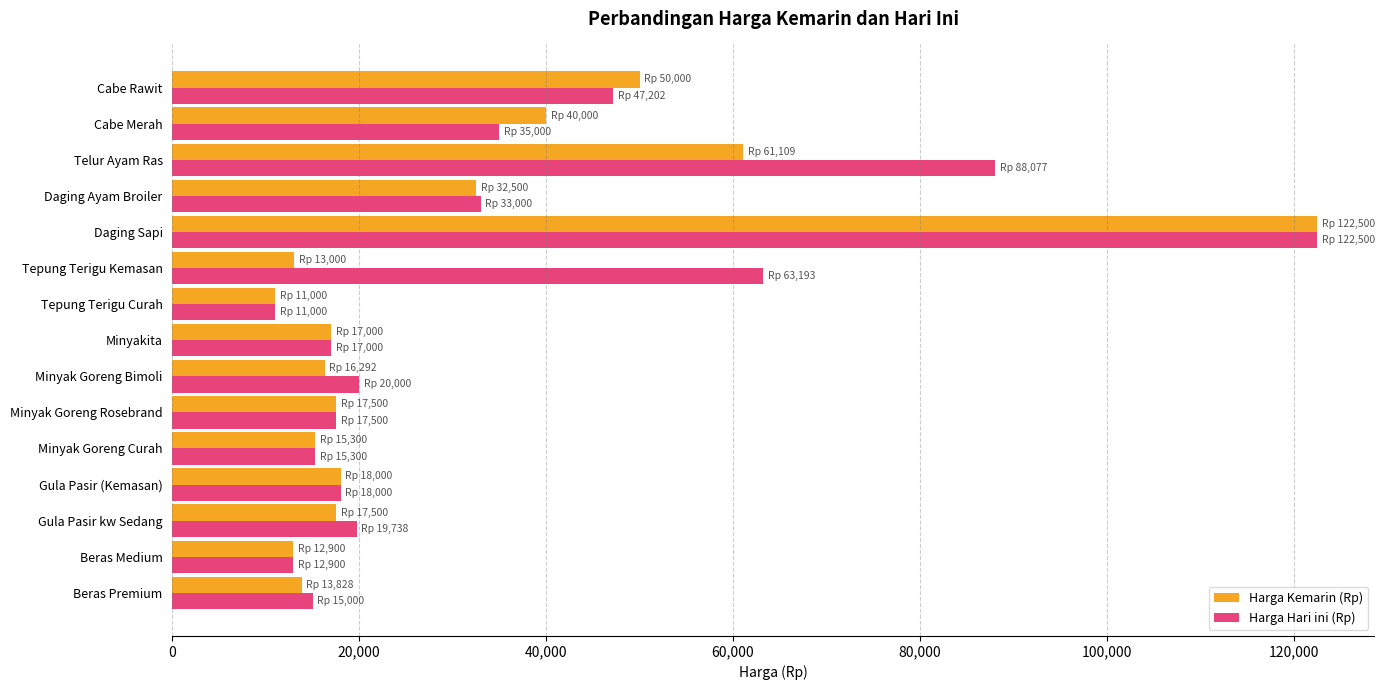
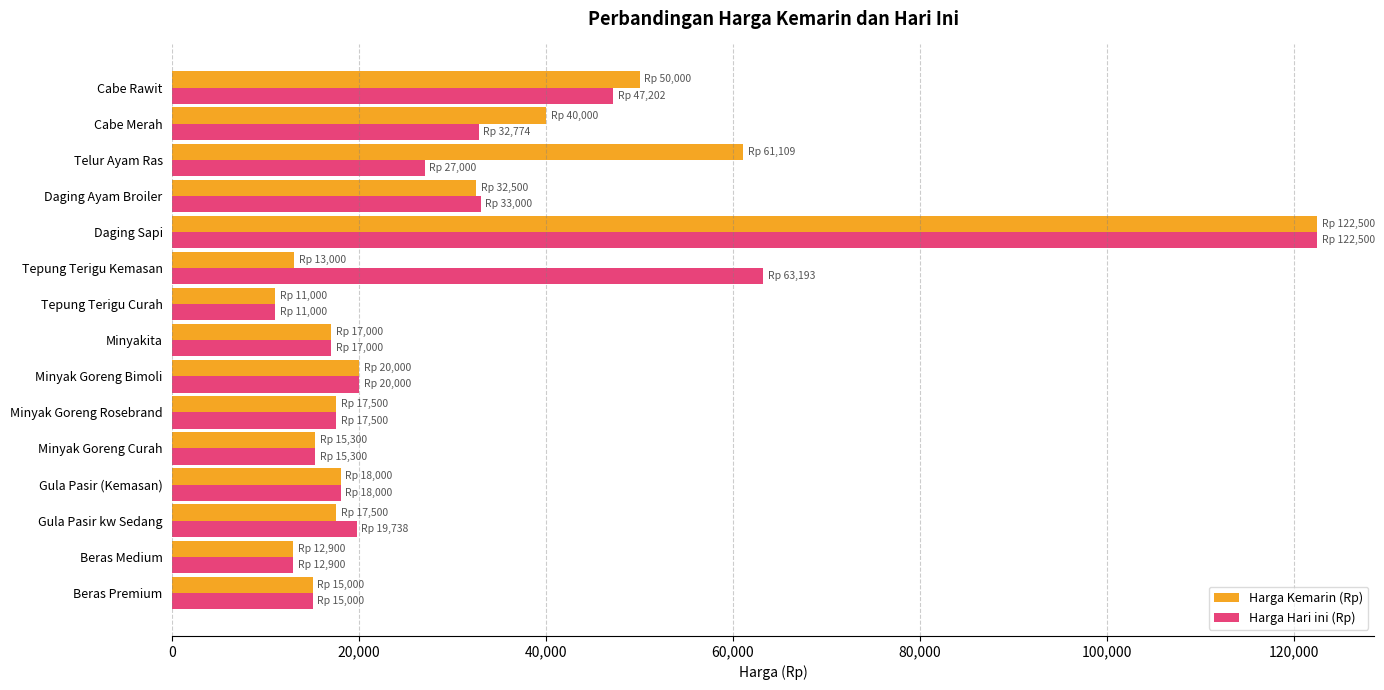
Harga Hari ini (Rp), Cabe Merah: 35,000 -> 32,774
Harga Hari ini (Rp), Telur Ayam Ras: 88,077 -> 27,000
Harga Kemarin (Rp), Minyak Goreng Bimoli: 16,292 -> 20,000
Harga Kemarin (Rp), Beras Premium: 13,828 -> 15,000
